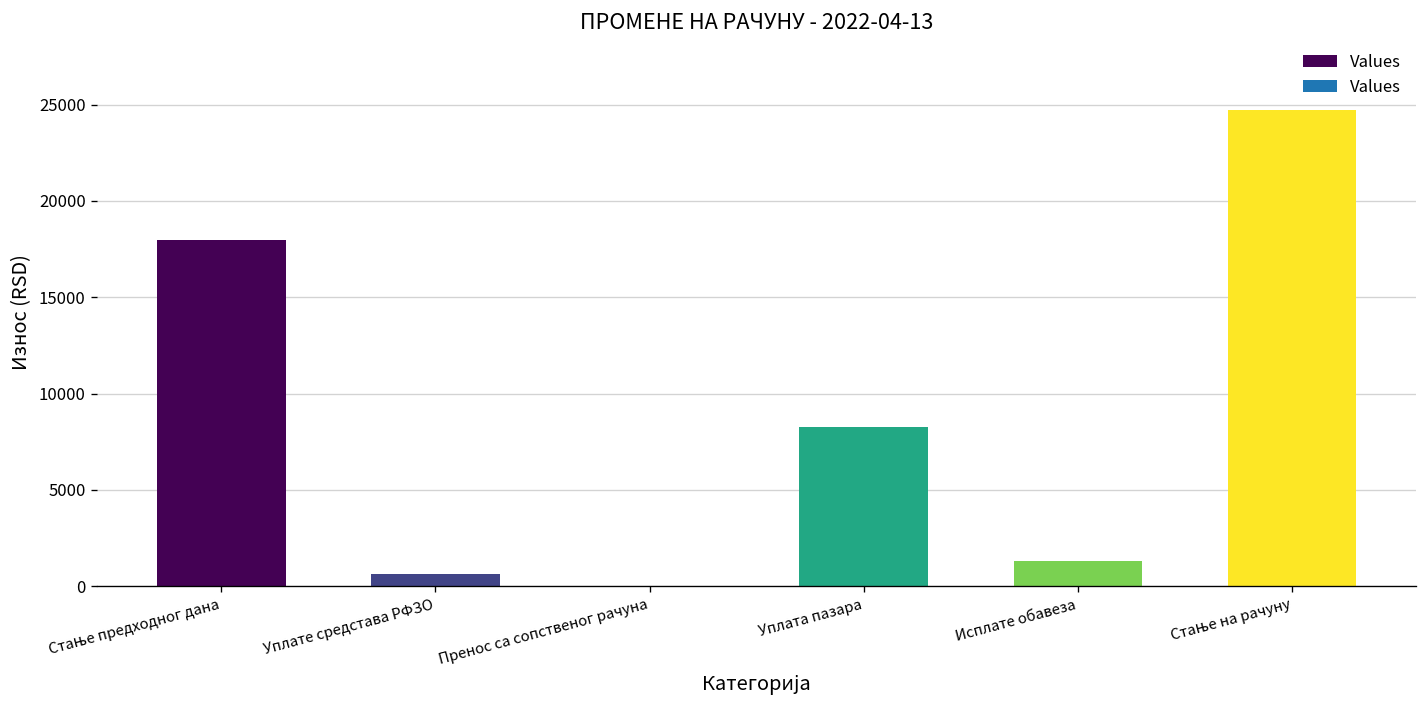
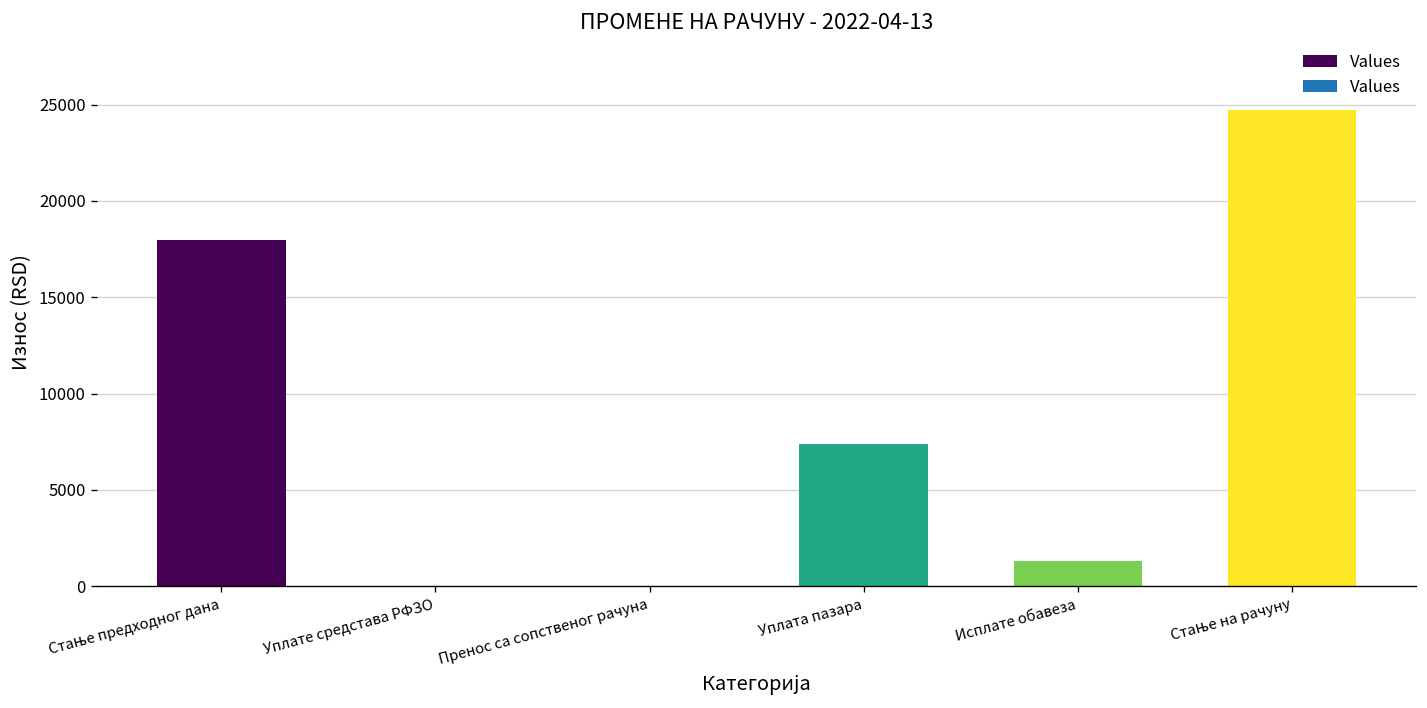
Уплате средстава РФЗО: 700 -> 0
Уплата пазара: 8300 -> 7400
